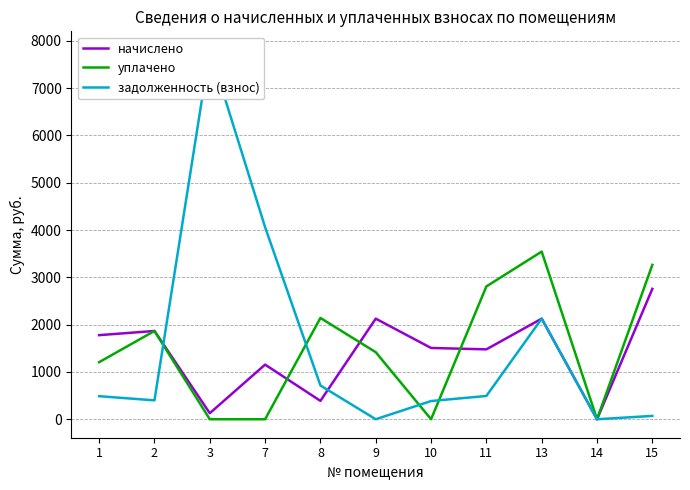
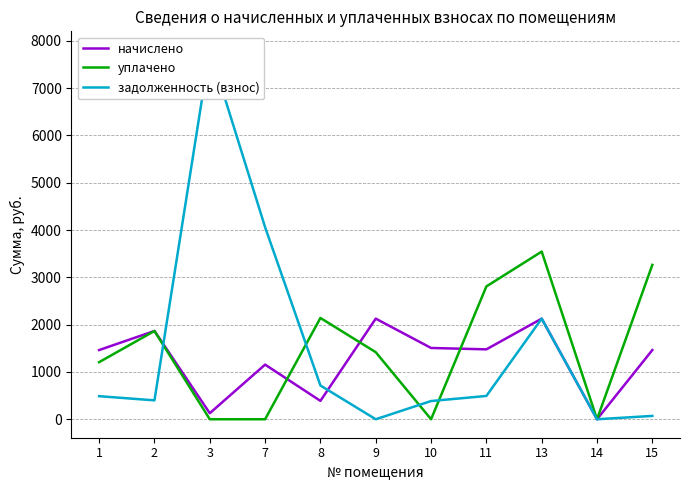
начислено, 1: 1800 -> 1500
начислено, 15: 2800 -> 1500
